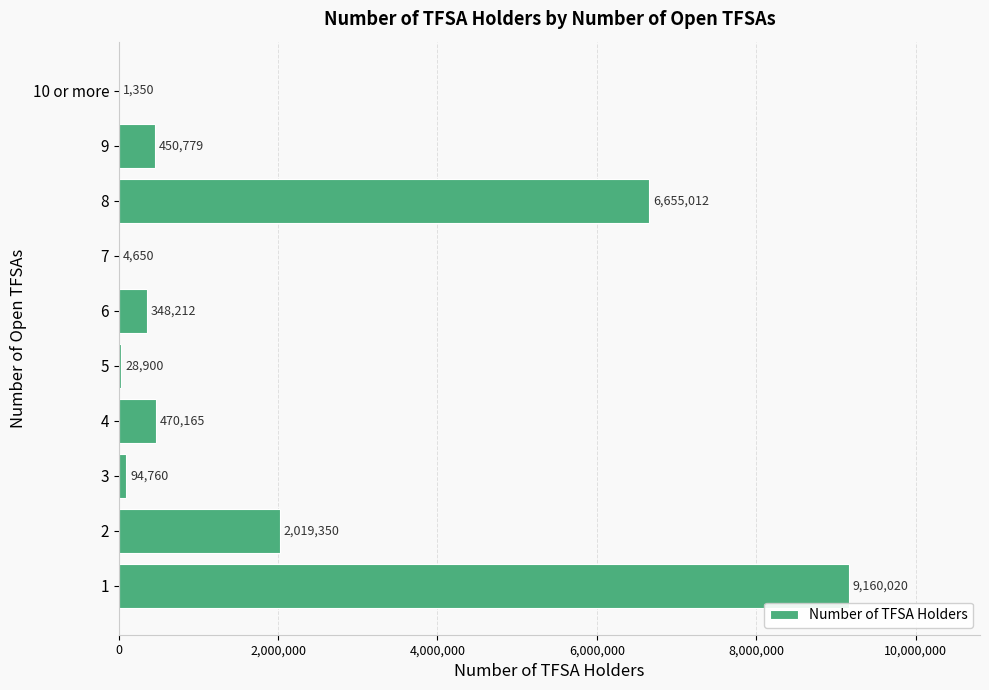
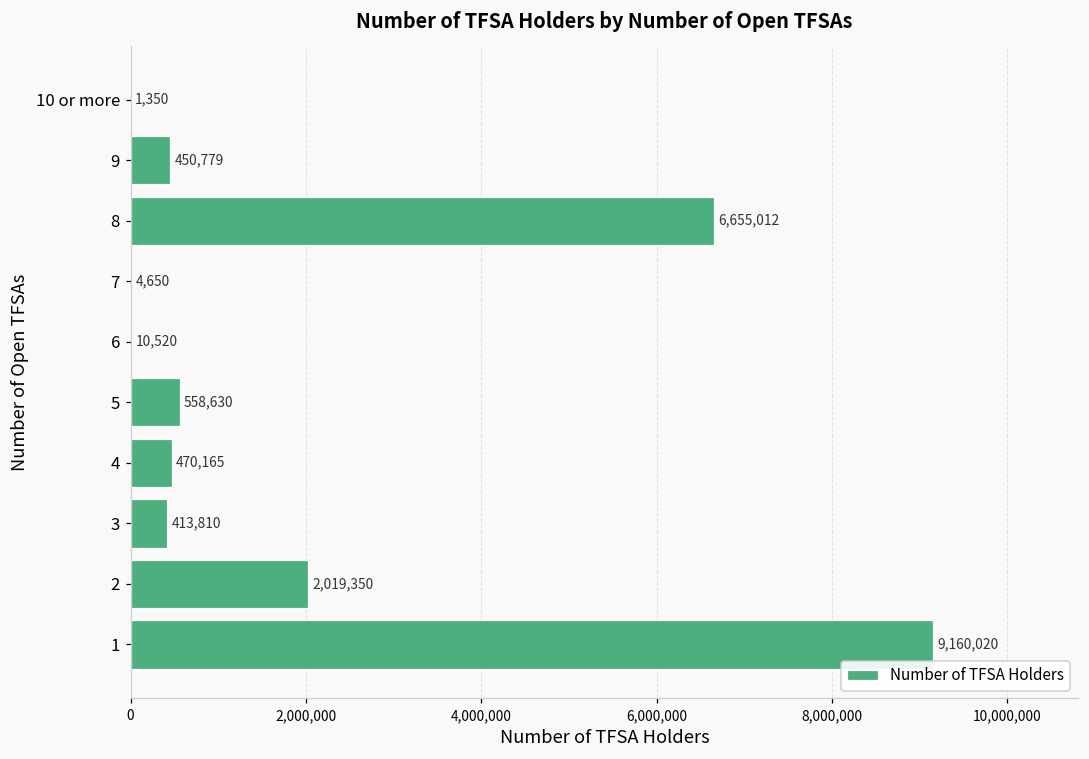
6: 348,212 -> 10,520
5: 28,900 -> 558,630
3: 94,760 -> 413,810
